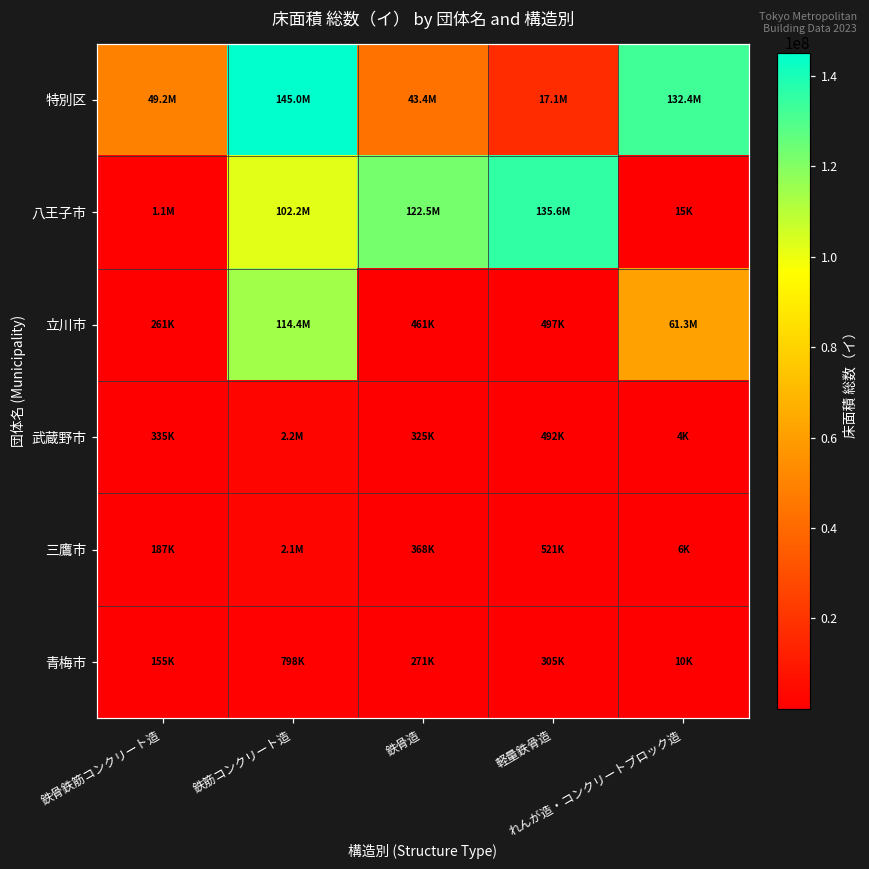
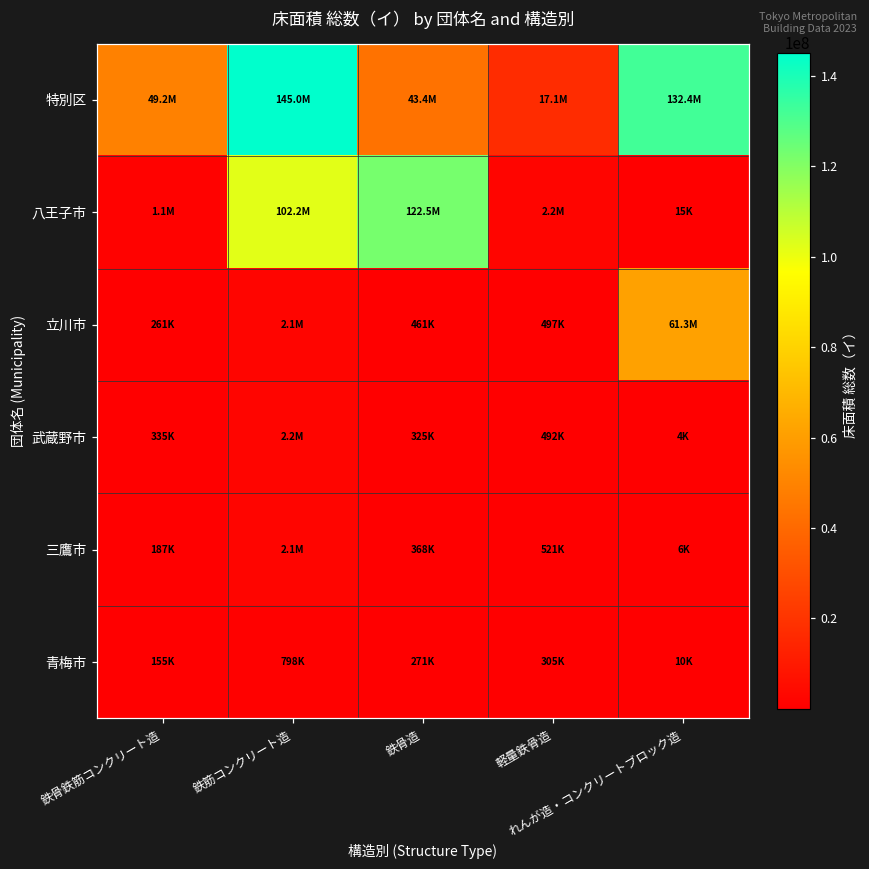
八王子市, 軽量鉄骨造: 135.6M -> 2.2M
立川市, 鉄筋コンクリート造: 114.4M -> 2.1M
